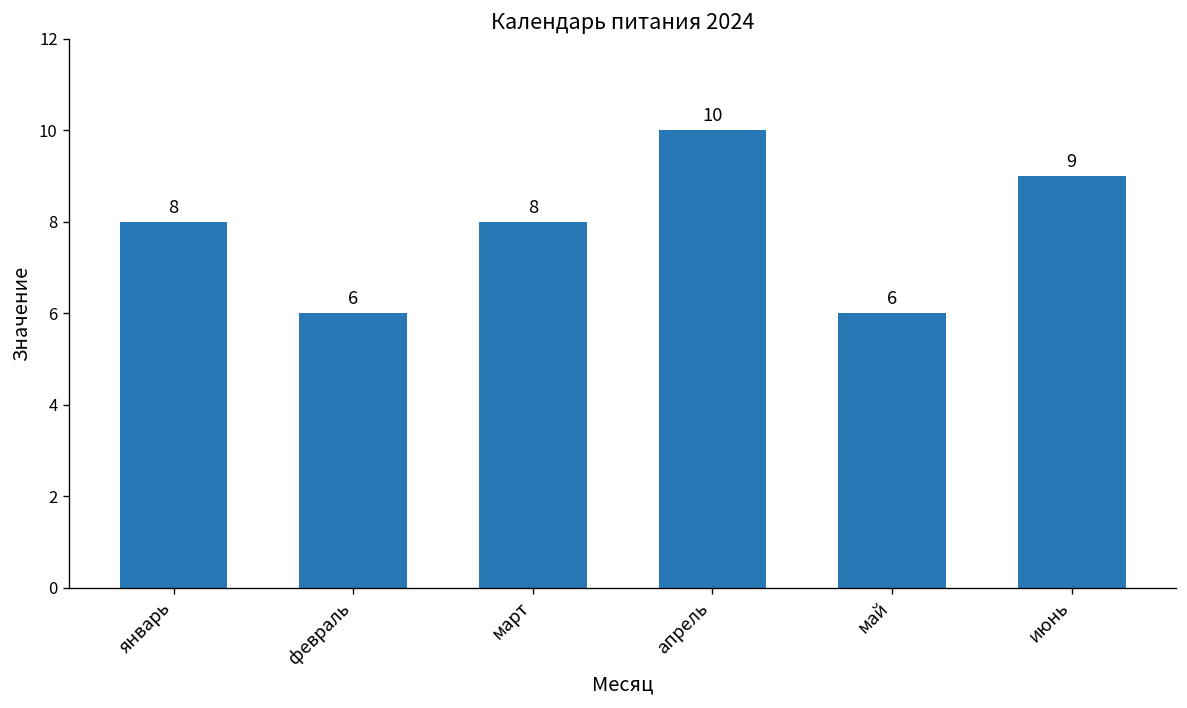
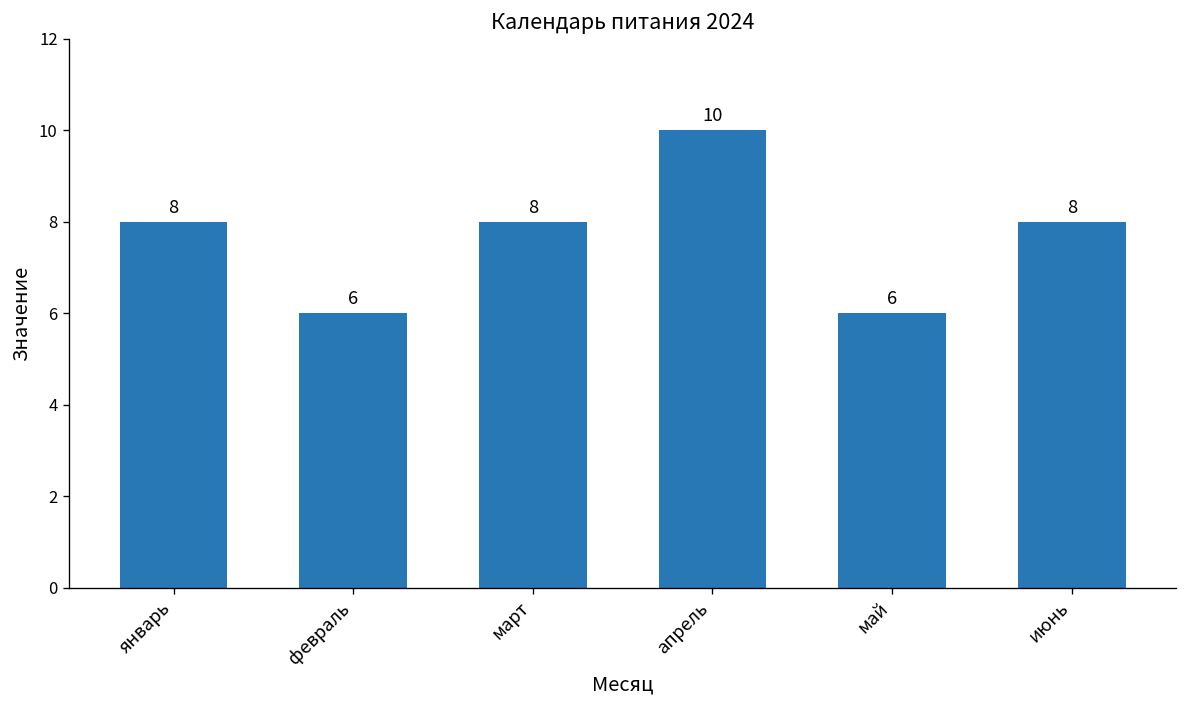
июнь: 9 -> 8
